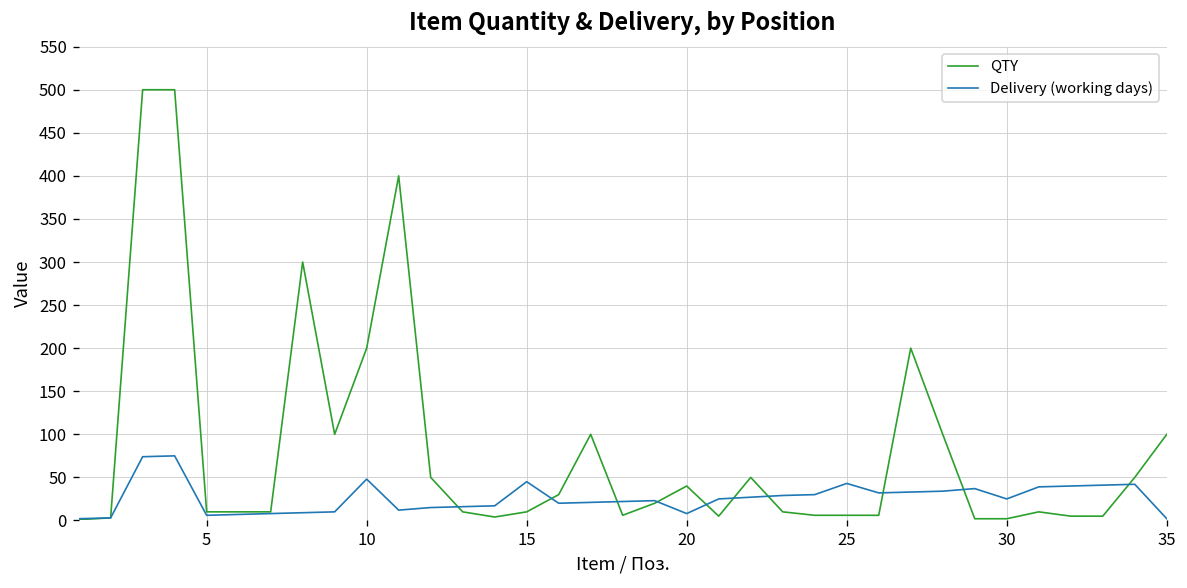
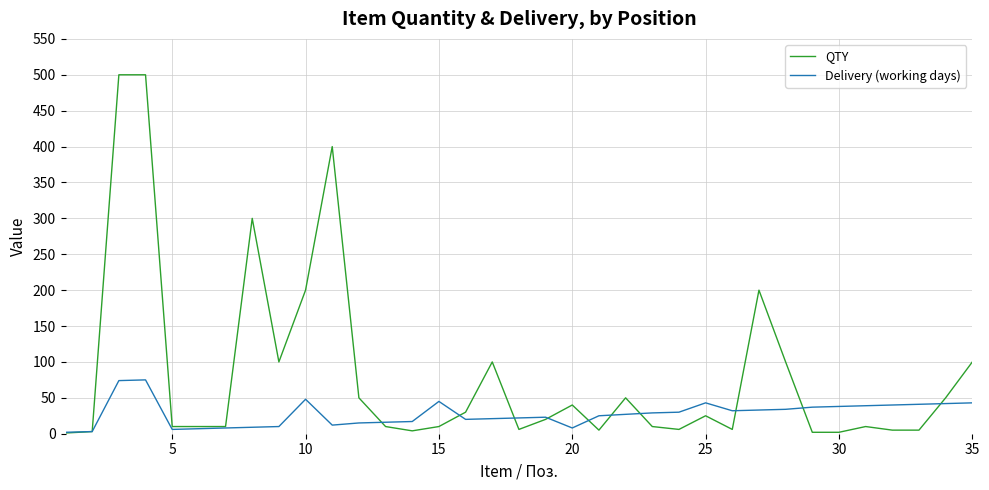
QTY, 25: 10 -> 30
Delivery (working days), 30: 30 -> 40
Delivery (working days), 35: 0 -> 40
